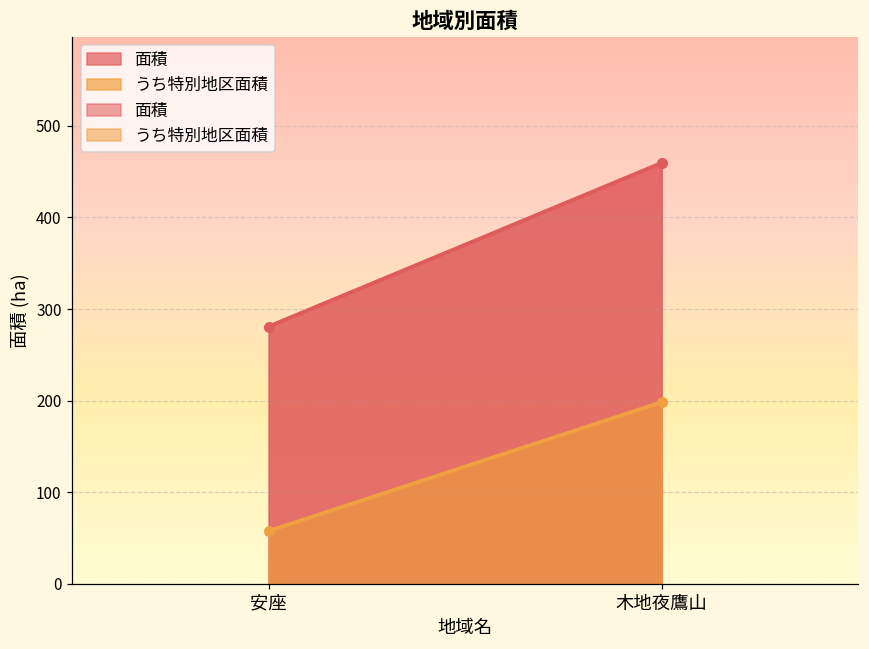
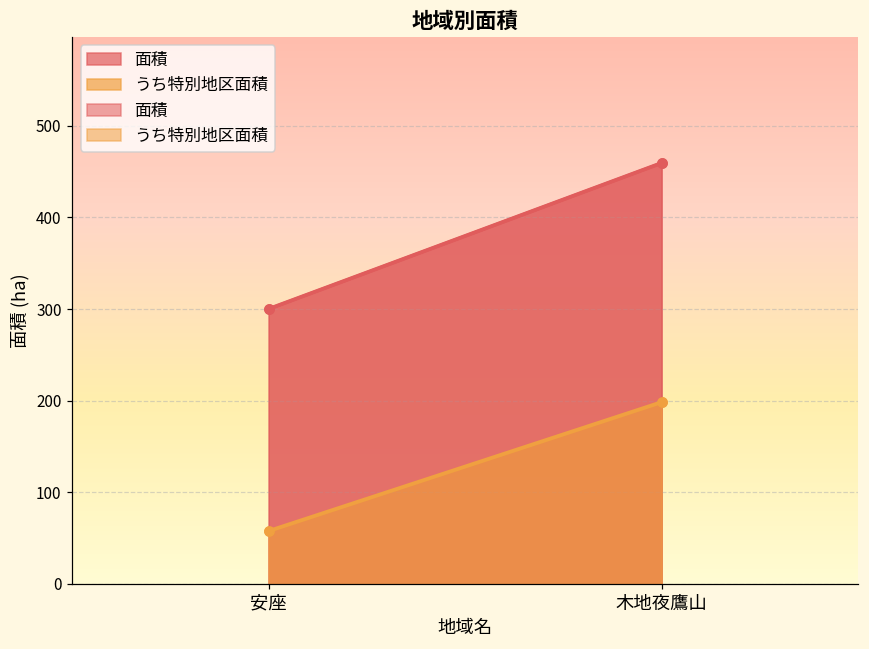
面積, 安座: 280 -> 300
